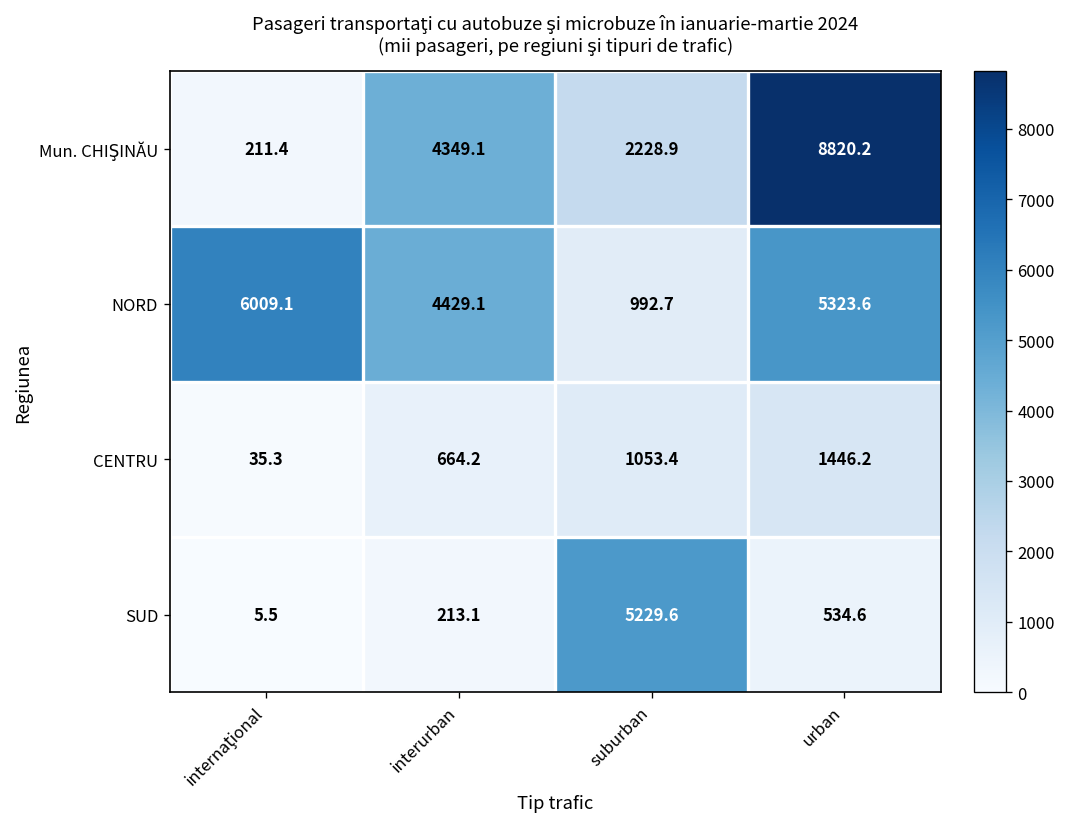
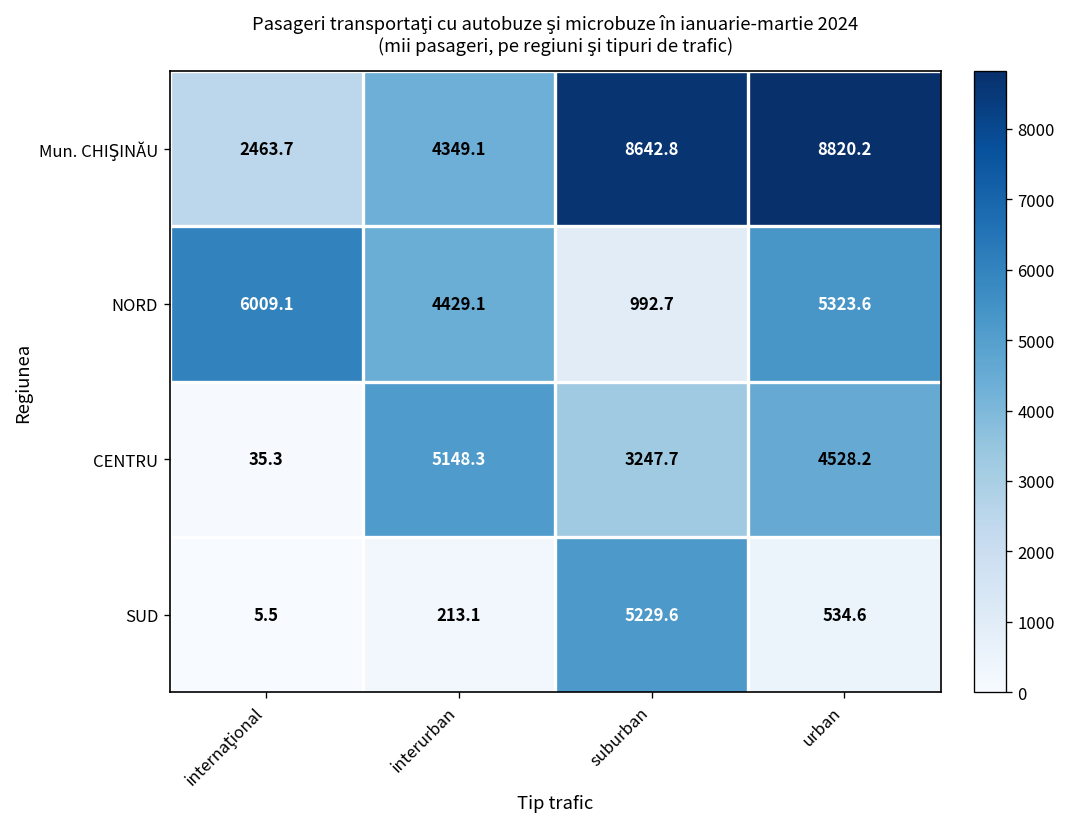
Mun. CHIŞINĂU, internaţional: 211.4 -> 2463.7
Mun. CHIŞINĂU, suburban: 2228.9 -> 8642.8
CENTRU, interurban: 664.2 -> 5148.3
CENTRU, suburban: 1053.4 -> 3247.7
CENTRU, urban: 1446.2 -> 4528.2
